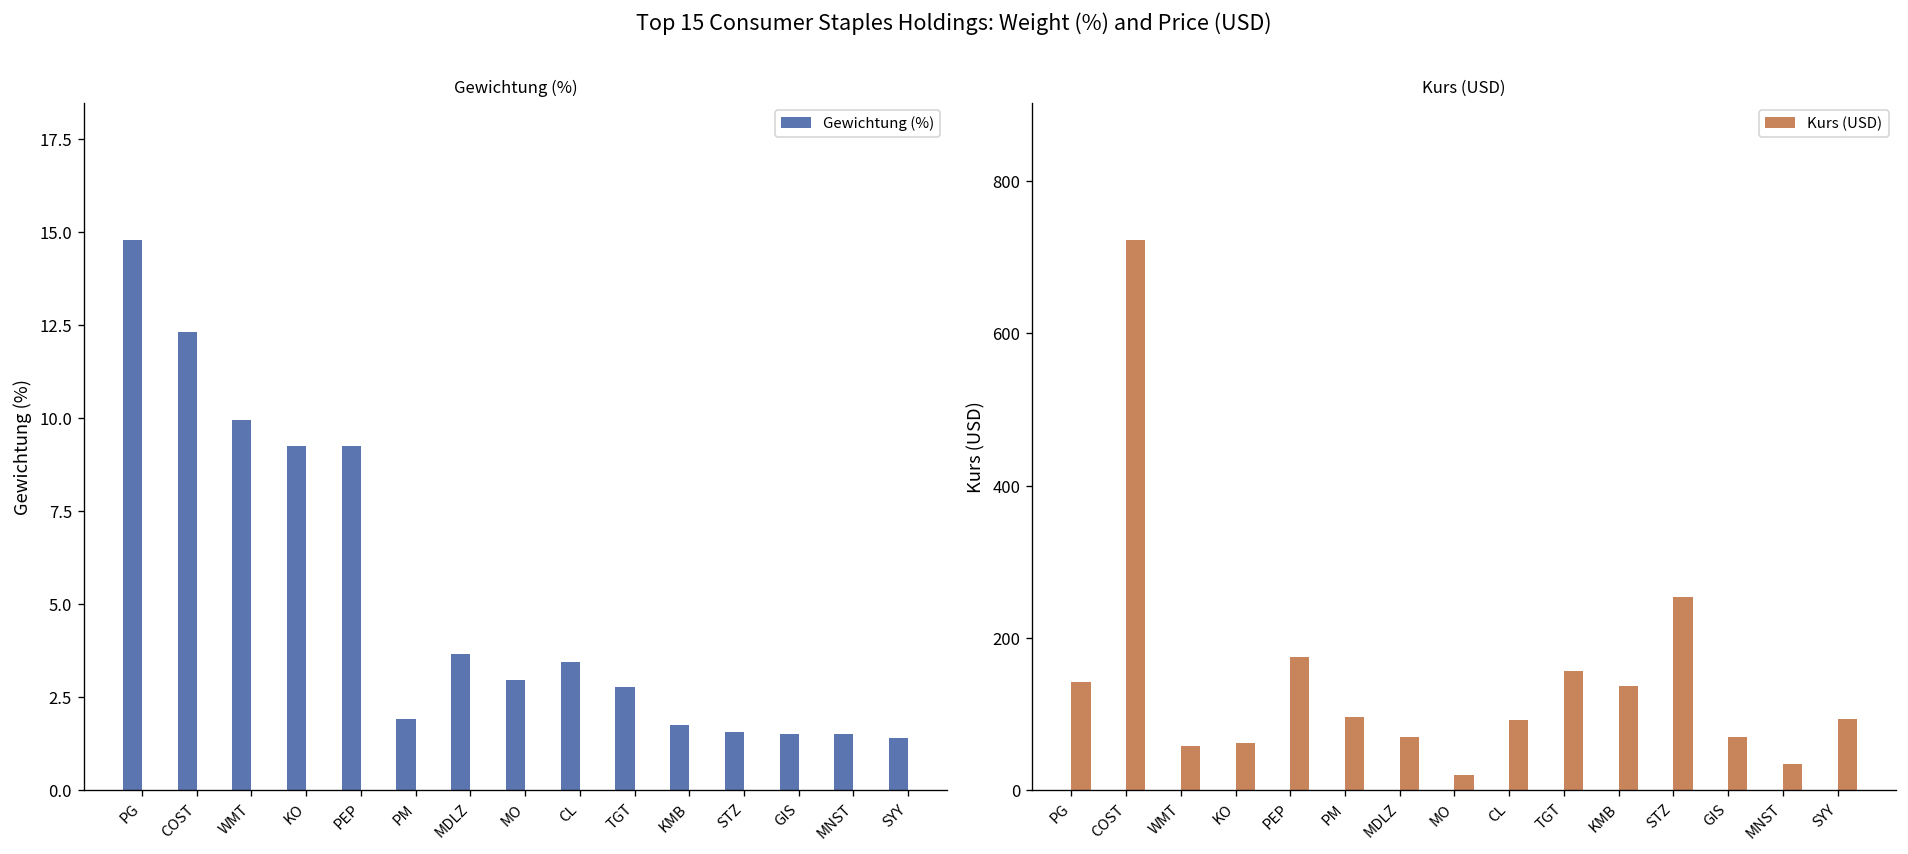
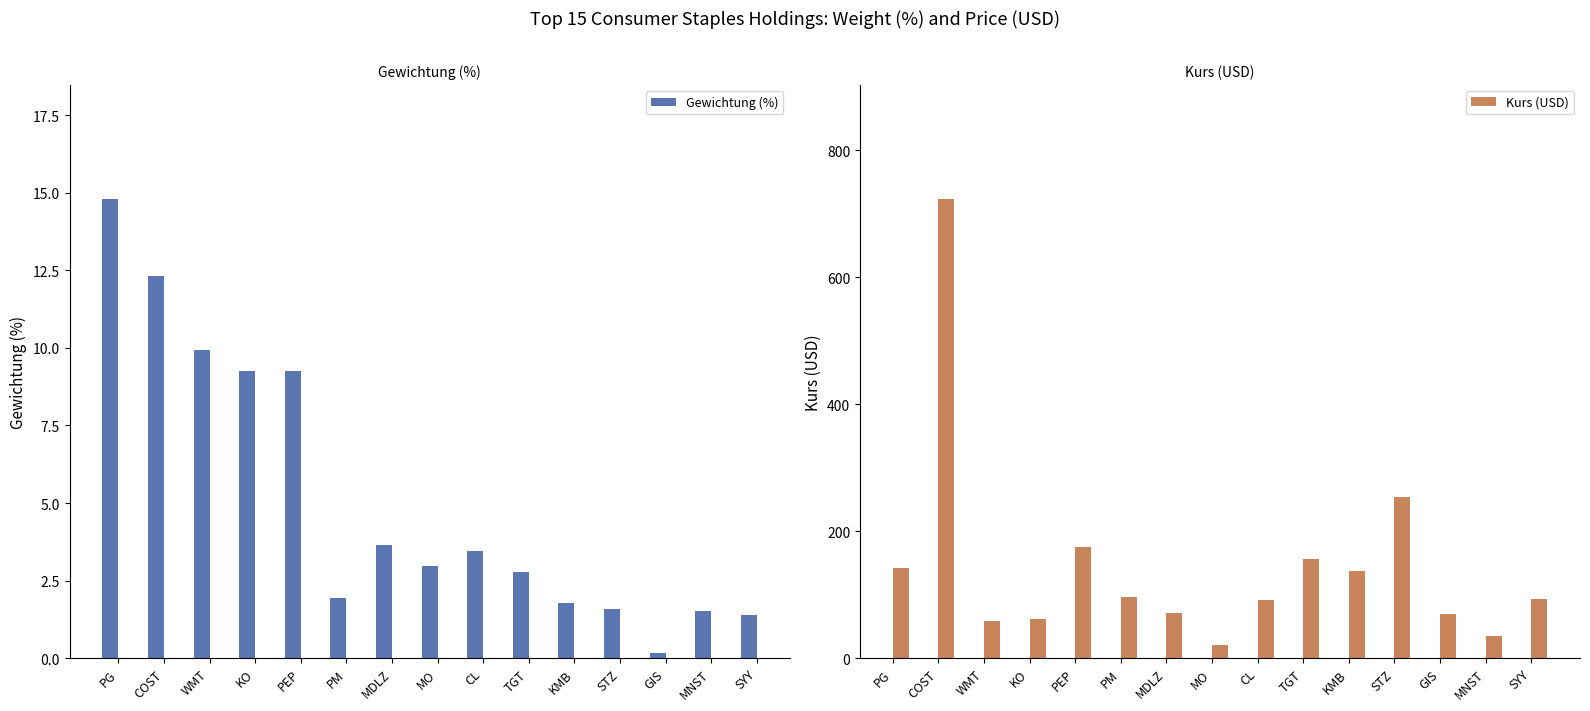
Gewichtung (%), GIS: 1.5 -> 0.2
